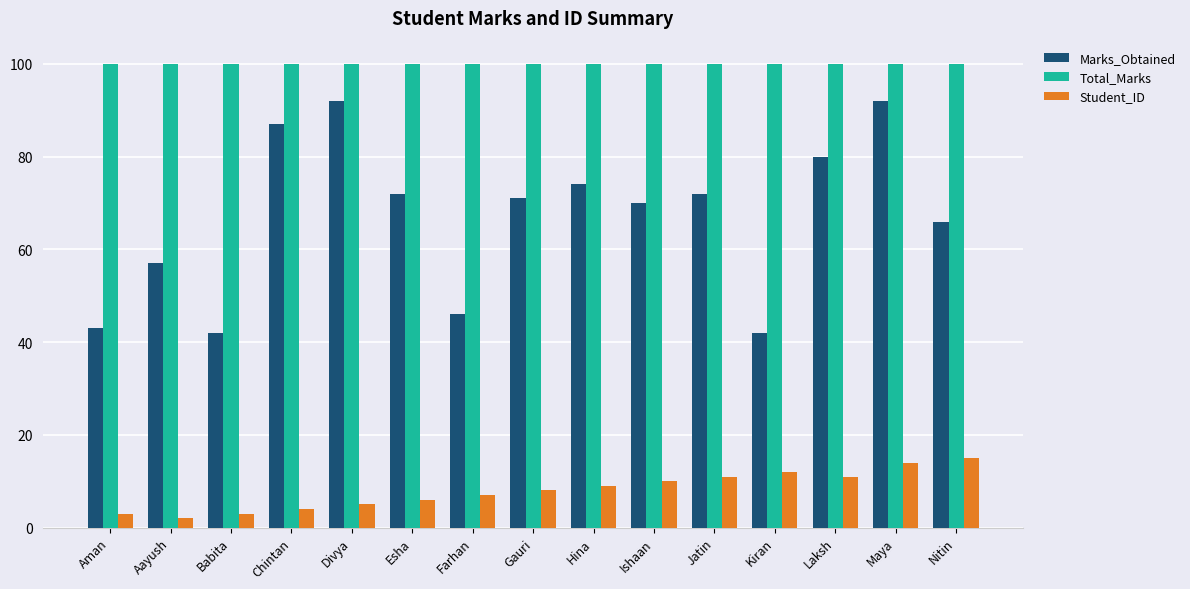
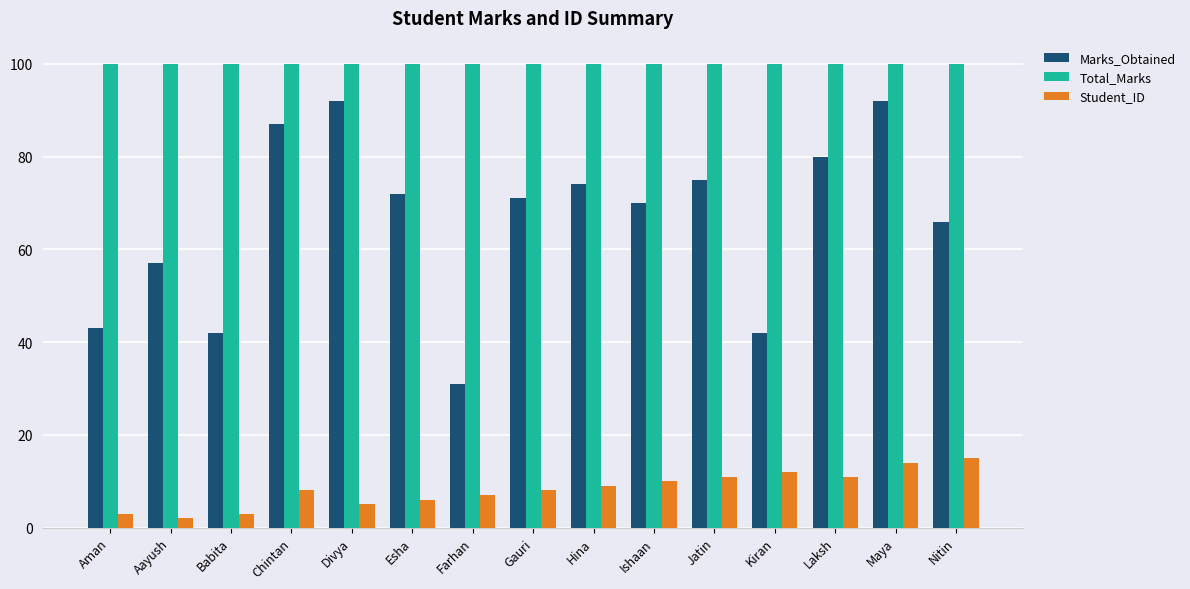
Student_ID, Chintan: 4 -> 8
Marks_Obtained, Farhan: 46 -> 31
Marks_Obtained, Jatin: 72 -> 75
